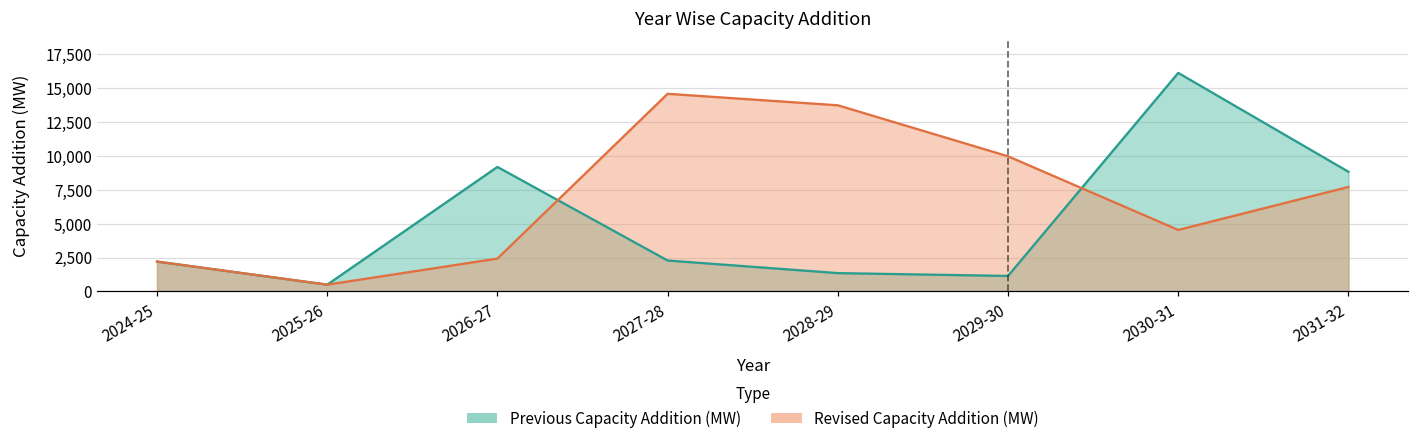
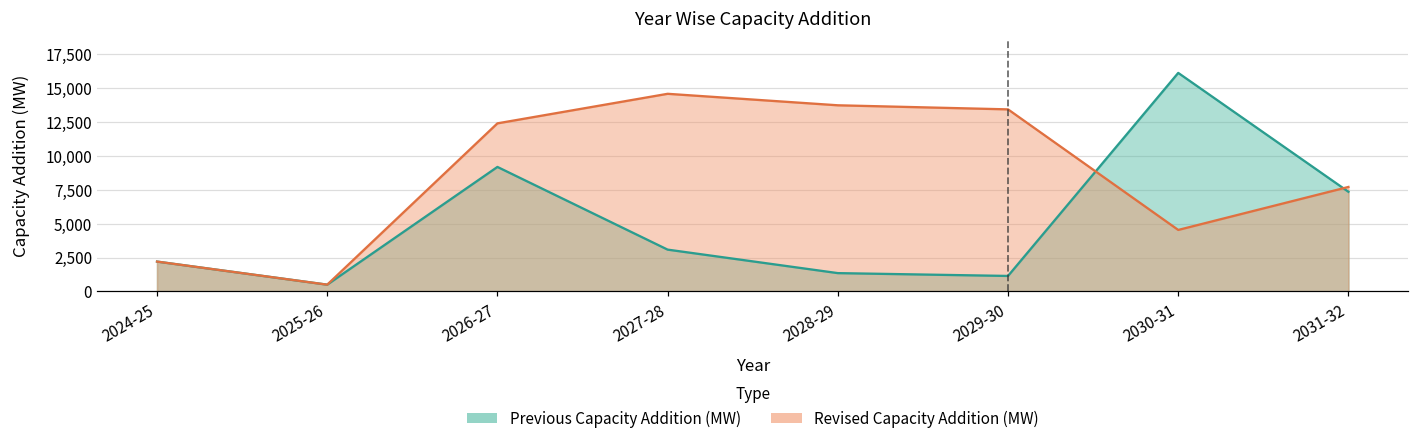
Revised Capacity Addition (MW), 2026-27: 2,400 -> 12,400
Previous Capacity Addition (MW), 2027-28: 2,300 -> 3,100
Revised Capacity Addition (MW), 2029-30: 10,000 -> 13,400
Previous Capacity Addition (MW), 2031-32: 8,800 -> 7,300
